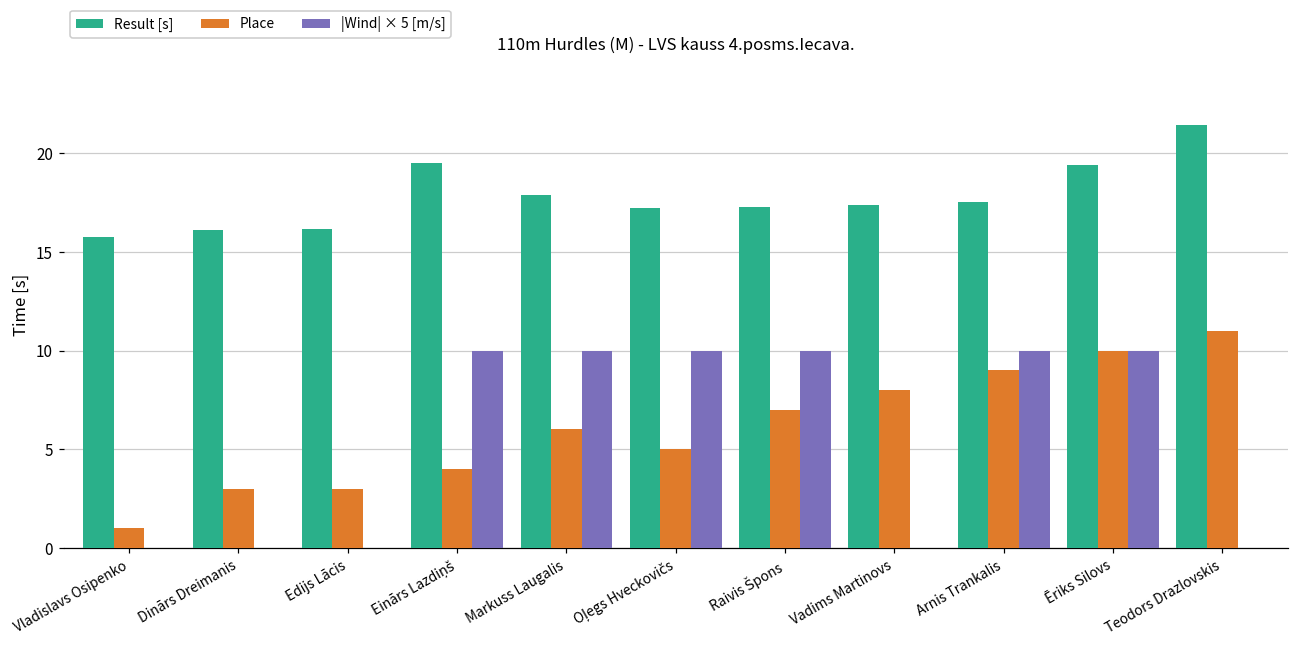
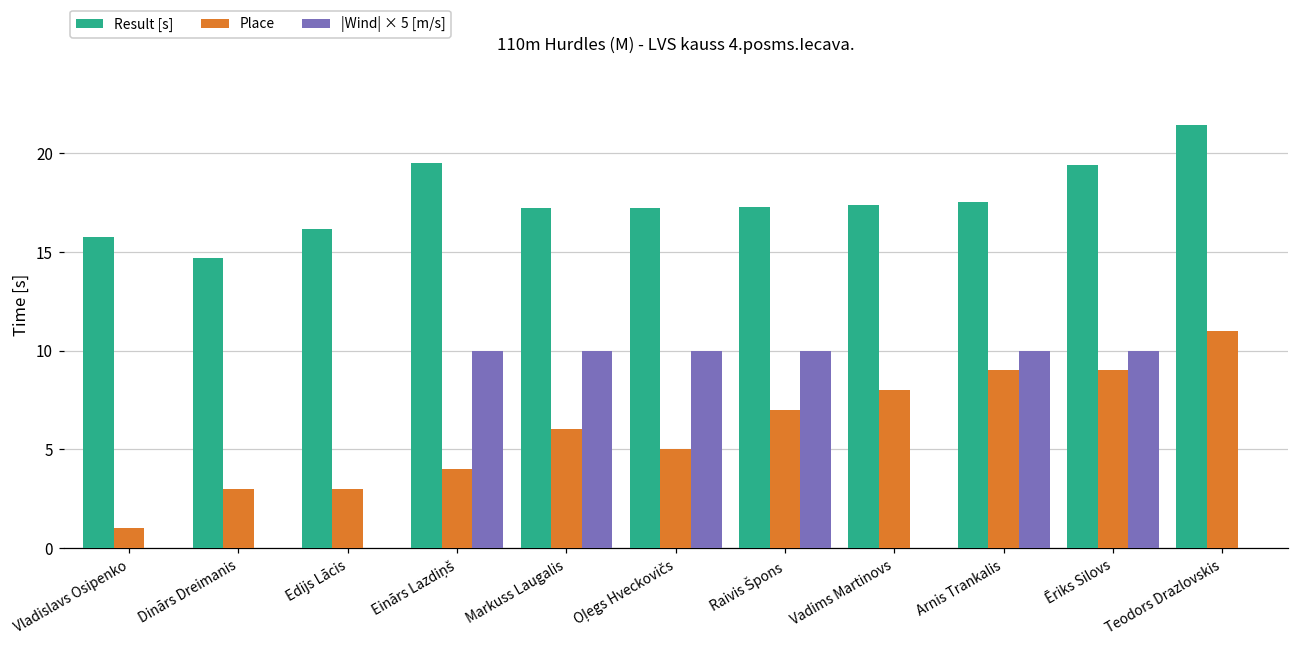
Result [s], Dinārs Dreimanis: 16.1 -> 14.7
Result [s], Markuss Laugalis: 17.9 -> 17.2
Place, Ēriks Silovs: 10 -> 9
